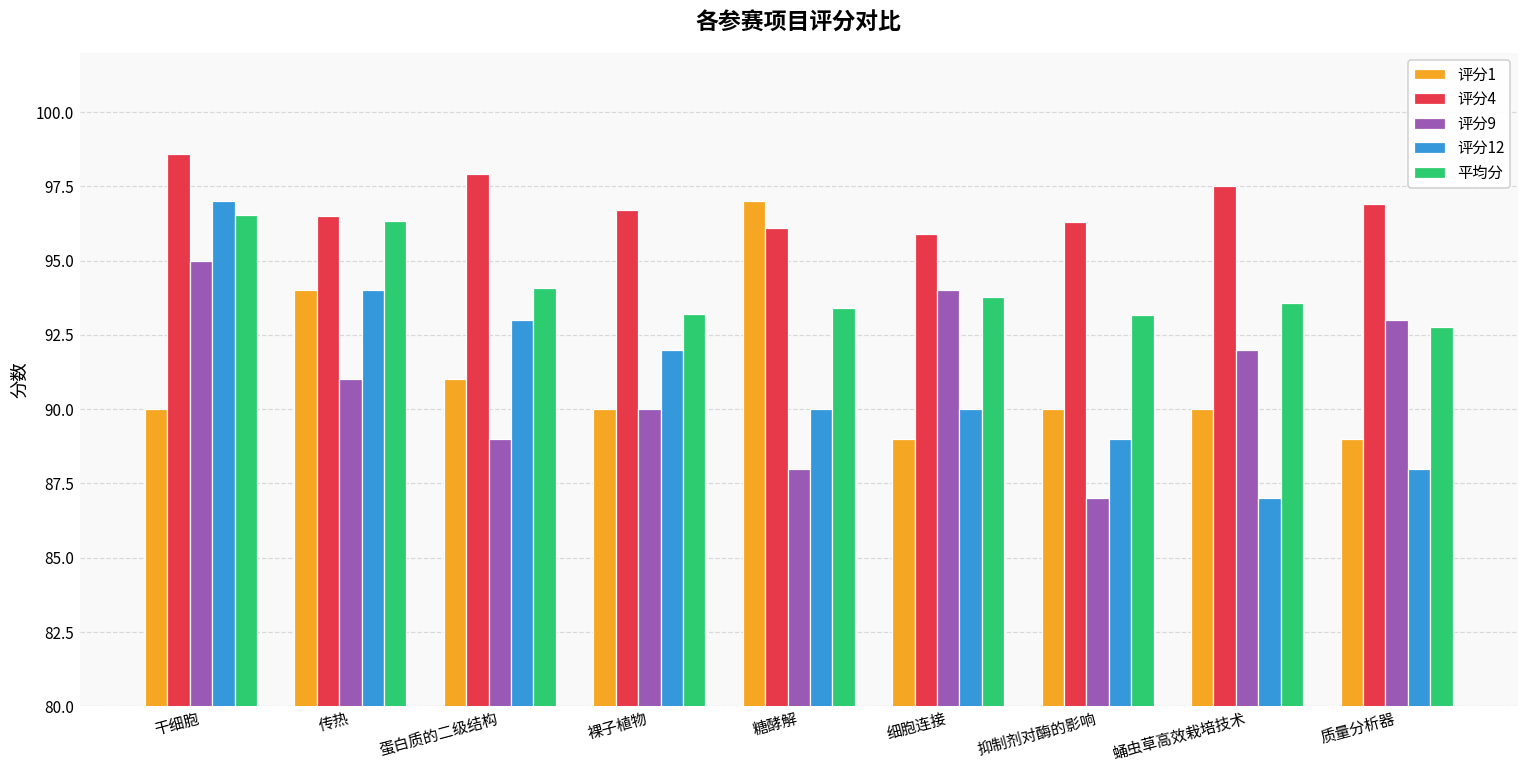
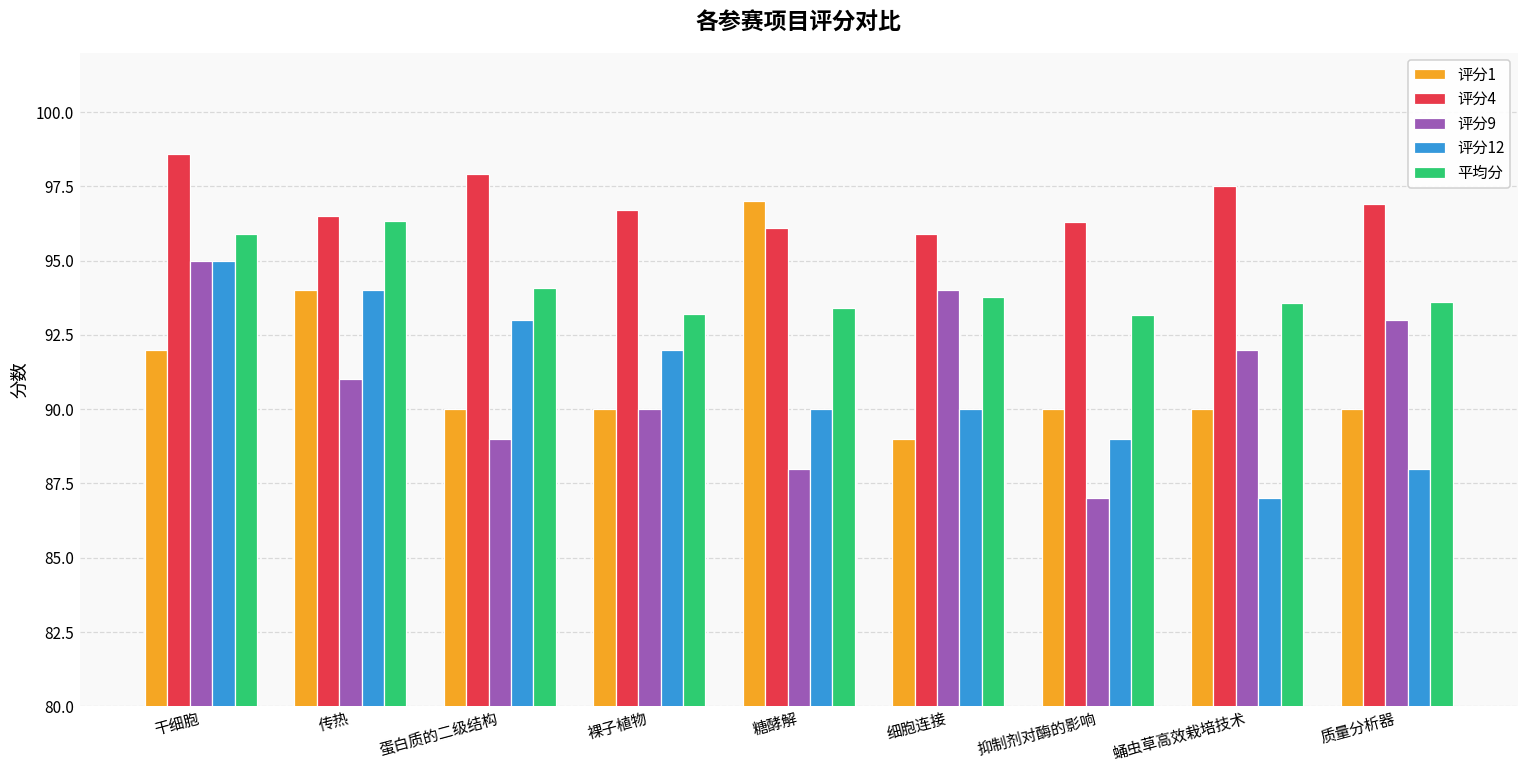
评分1, 干细胞: 90 -> 92
评分12, 干细胞: 97 -> 95
平均分, 干细胞: 96.5 -> 95.9
评分1, 蛋白质的二级结构: 91 -> 90
评分1, 质量分析器: 89 -> 90
平均分, 质量分析器: 92.8 -> 93.6
